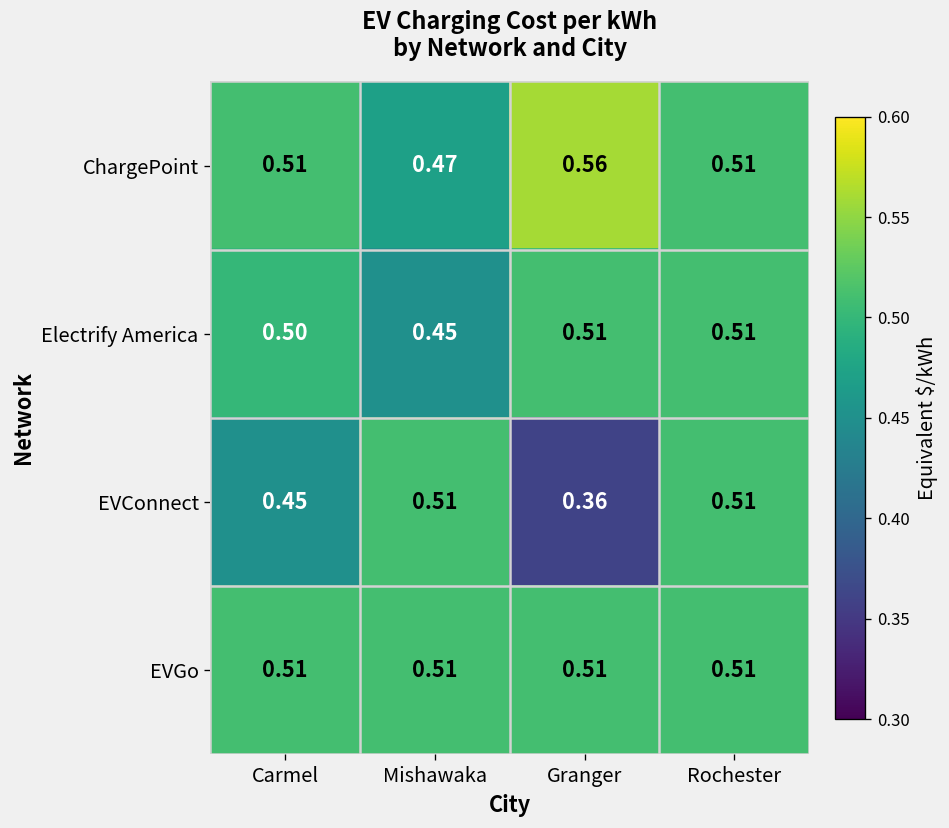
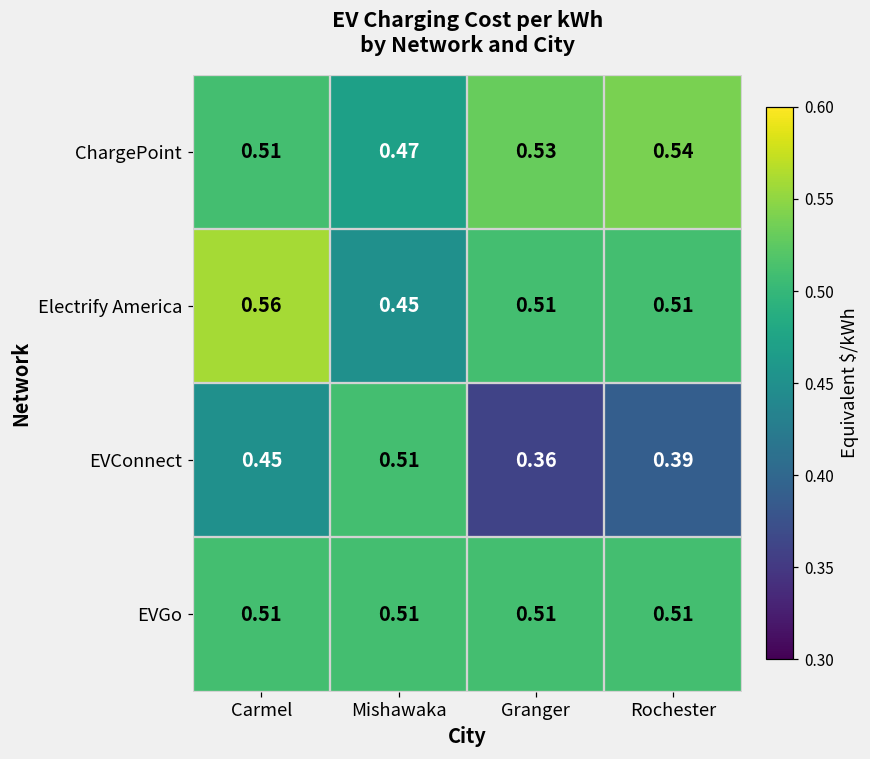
ChargePoint, Granger: 0.56 -> 0.53
ChargePoint, Rochester: 0.51 -> 0.54
Electrify America, Carmel: 0.50 -> 0.56
EVConnect, Rochester: 0.51 -> 0.39
